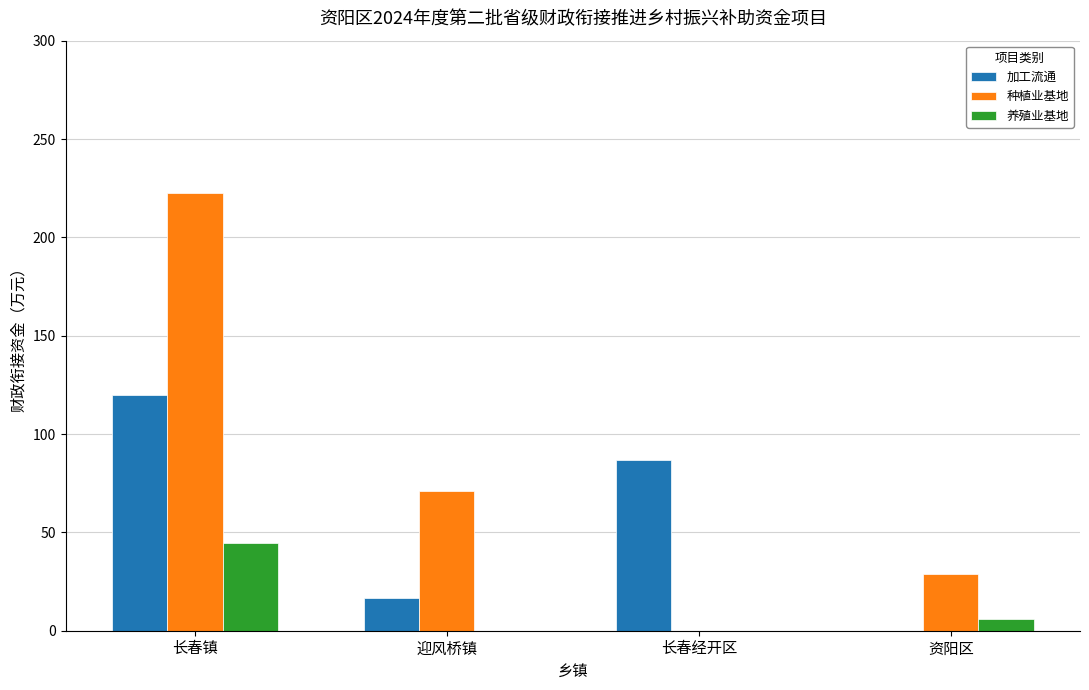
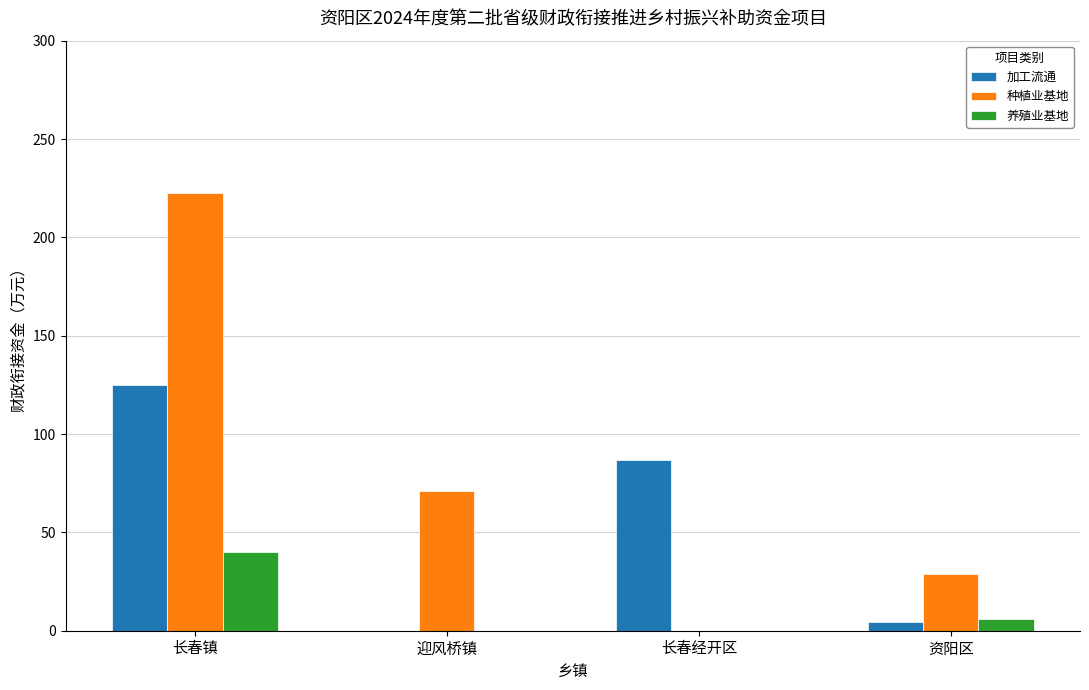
加工流通, 长春镇: 120 -> 125
养殖业基地, 长春镇: 45 -> 40
加工流通, 迎风桥镇: 17 -> 0
加工流通, 资阳区: 0 -> 5
